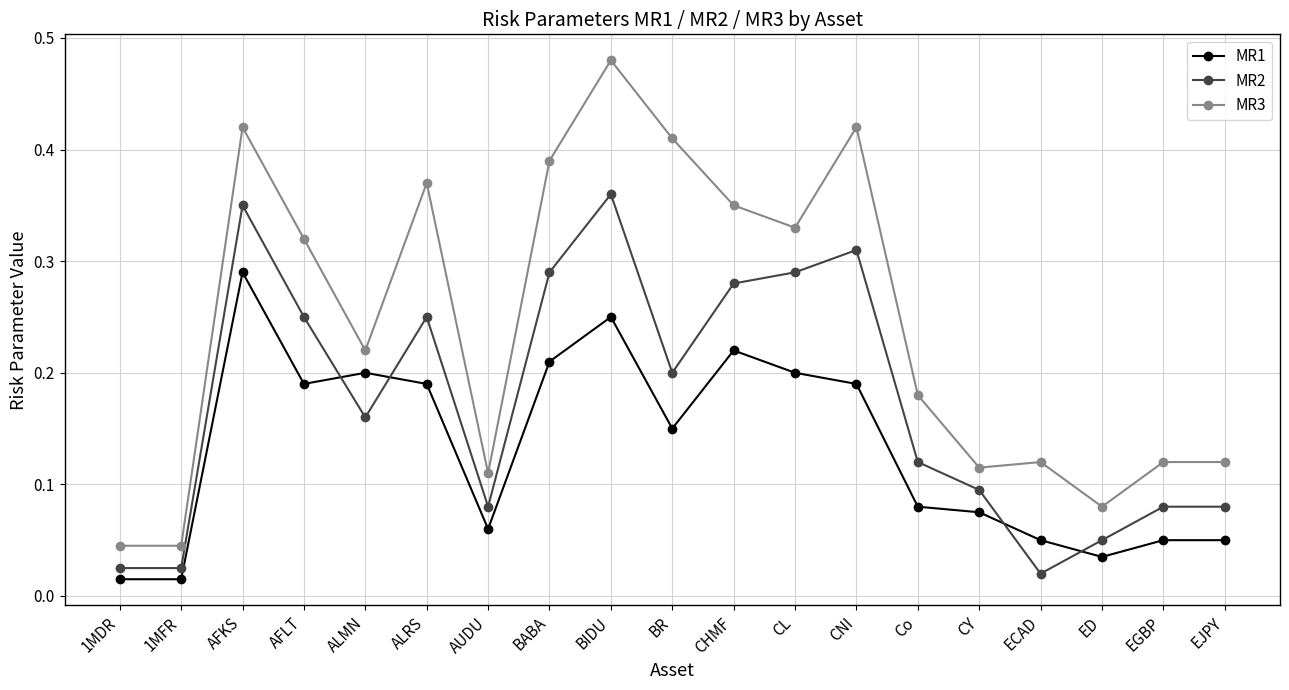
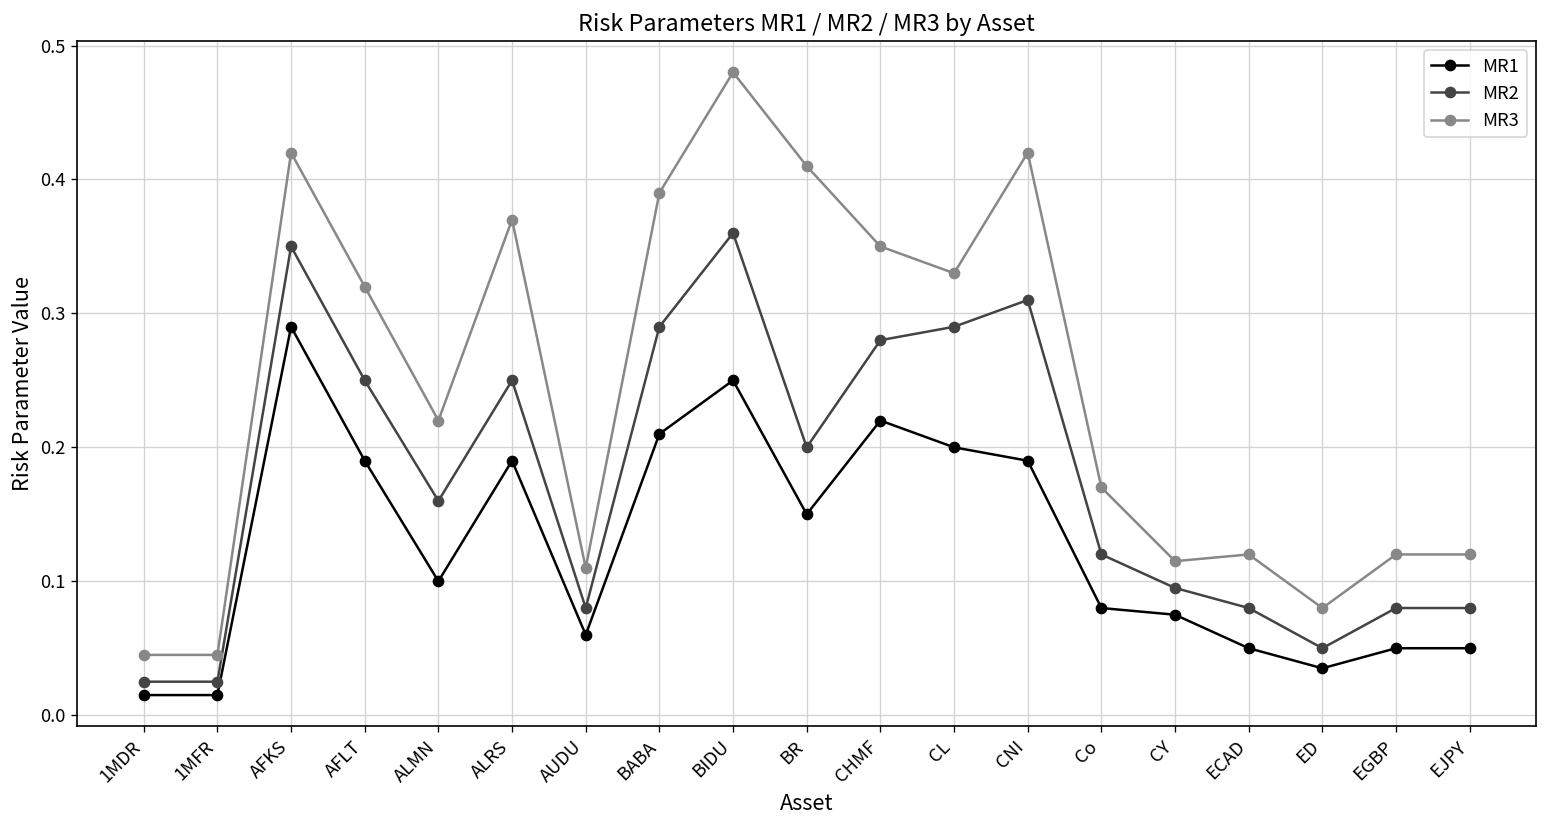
MR1, ALMN: 0.2 -> 0.1
MR3, Co: 0.18 -> 0.17
MR2, ECAD: 0.02 -> 0.08
